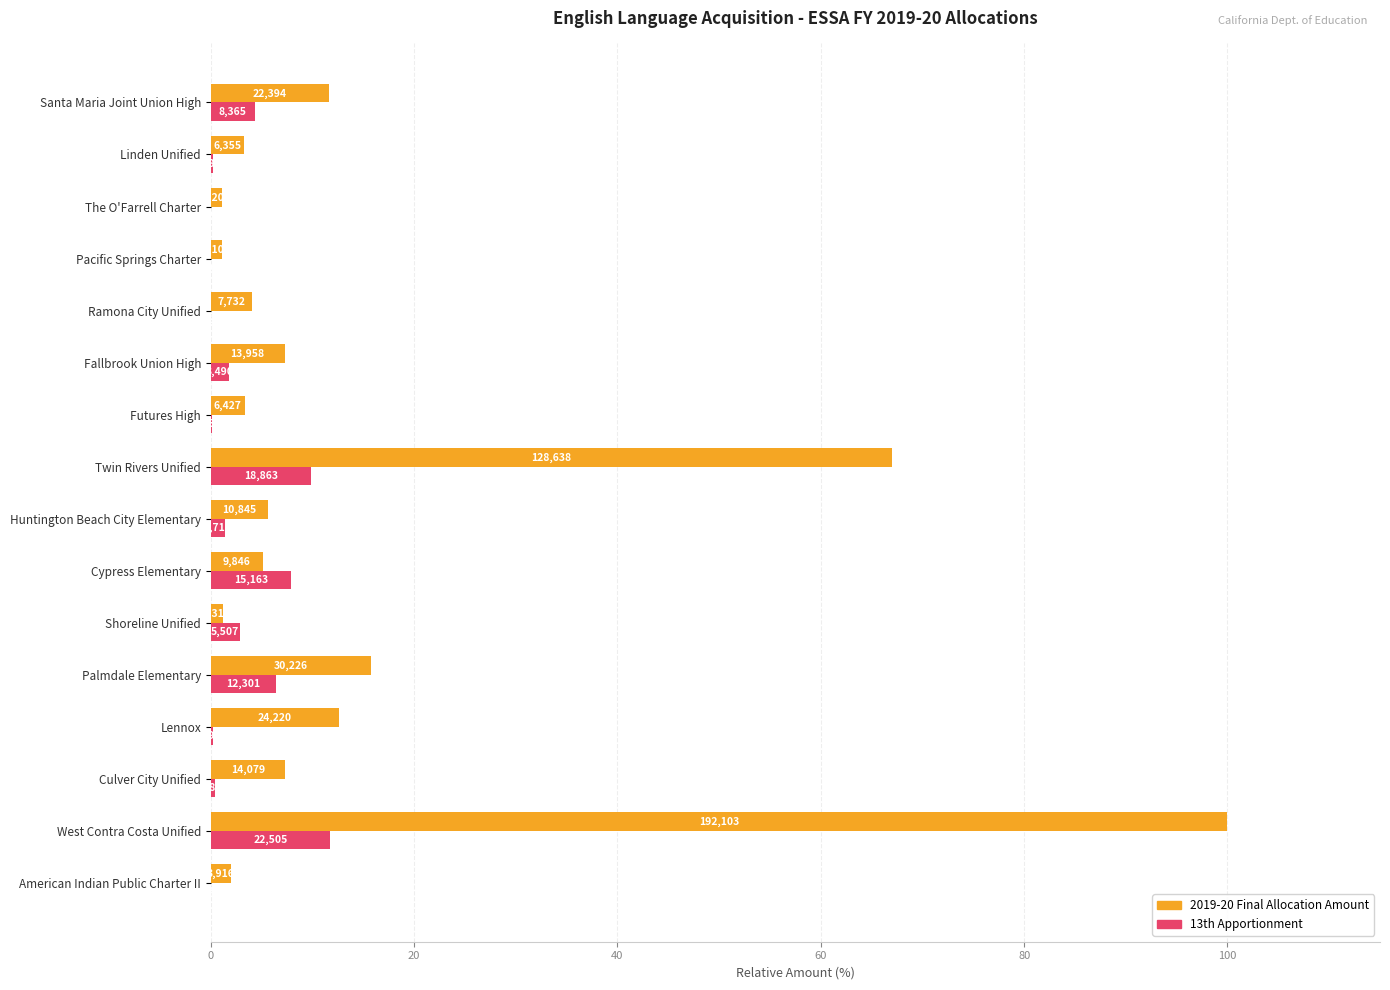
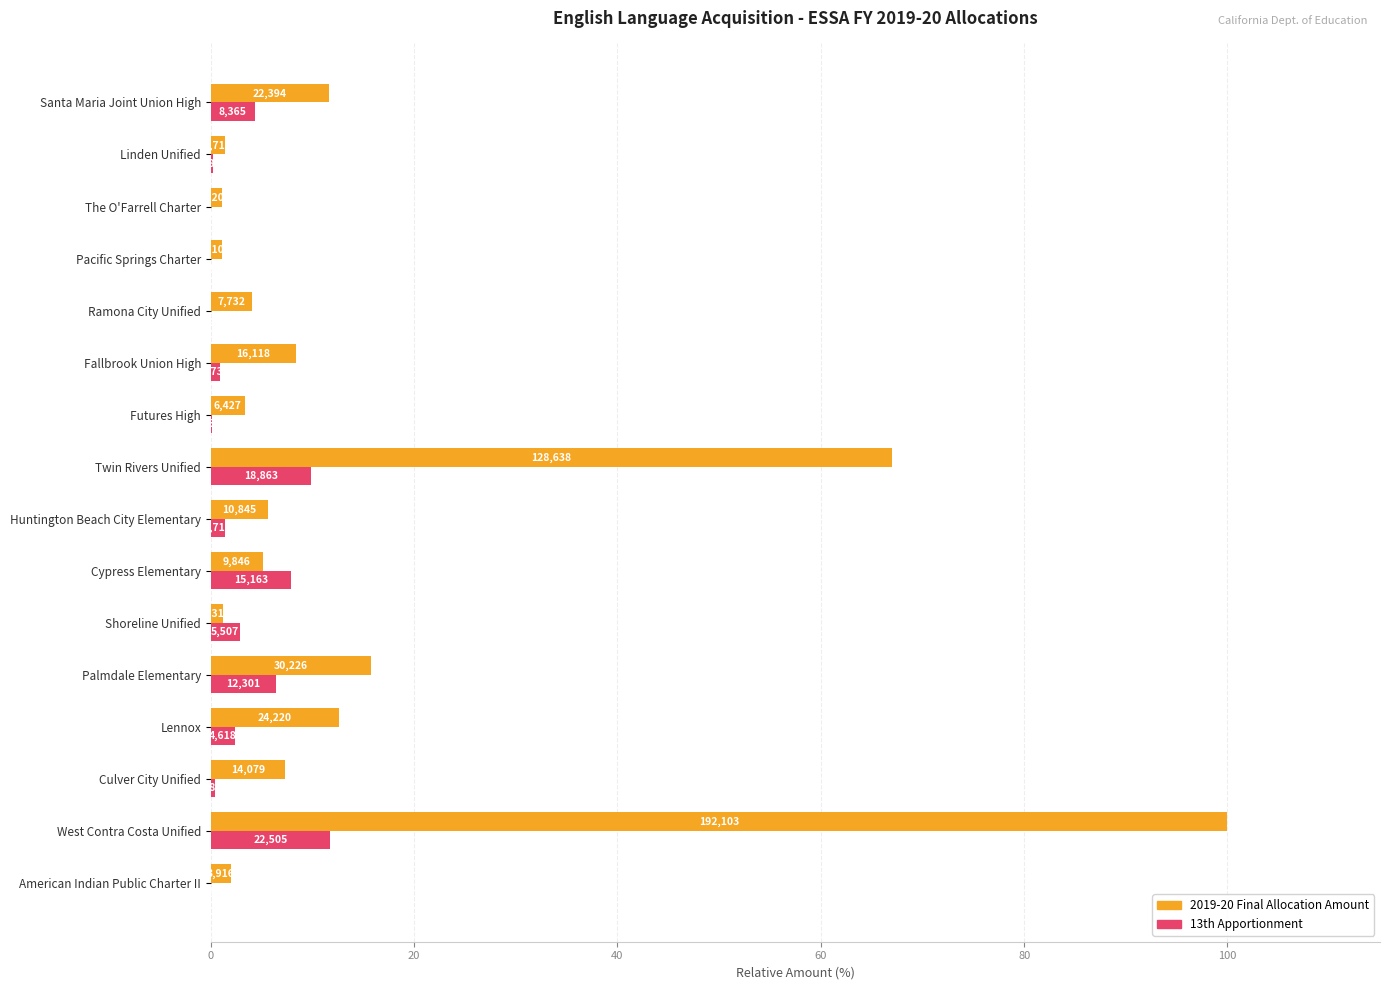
2019-20 Final Allocation Amount, Linden Unified: 3.3 -> 1.4
2019-20 Final Allocation Amount, Fallbrook Union High: 13,958 -> 16,118
13th Apportionment, Fallbrook Union High: 1.8 -> 0.9
13th Apportionment, Lennox: 0.3 -> 2.4
